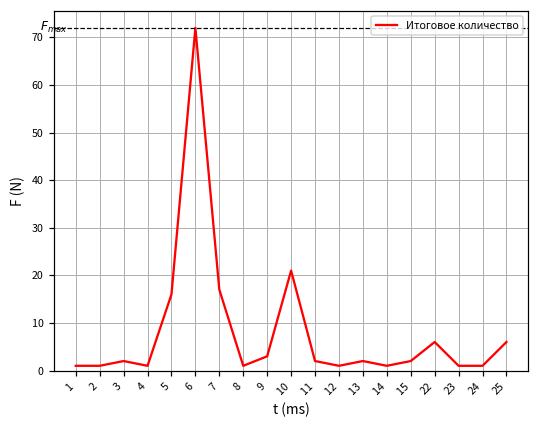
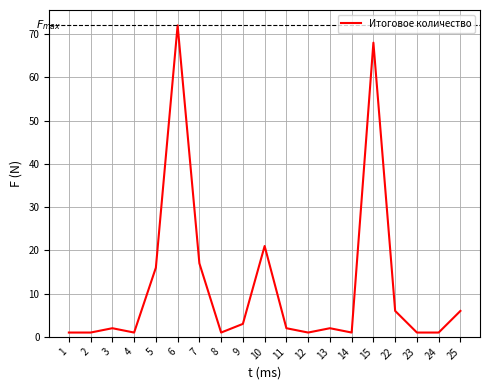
15: 2 -> 68
